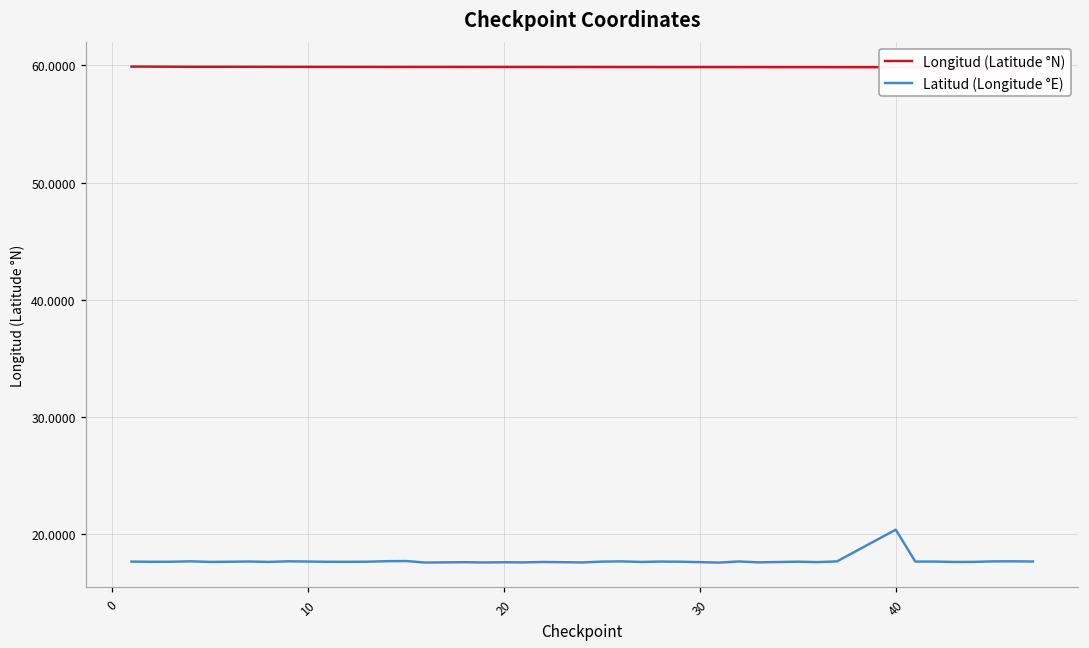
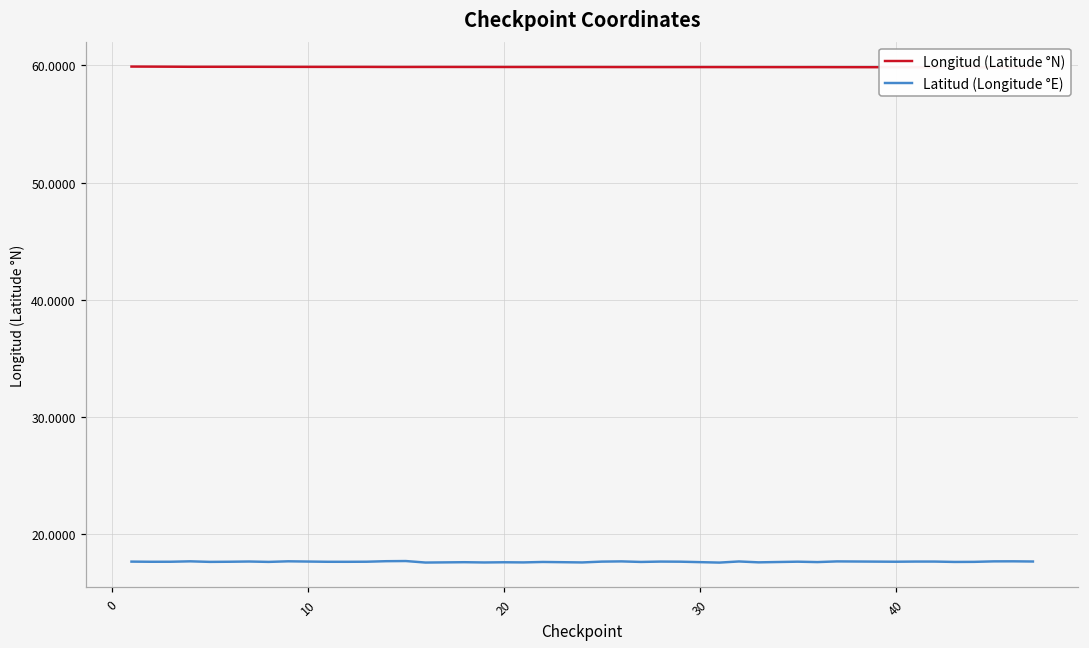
Latitud (Longitude °E), 40: 20.4 -> 17.6
